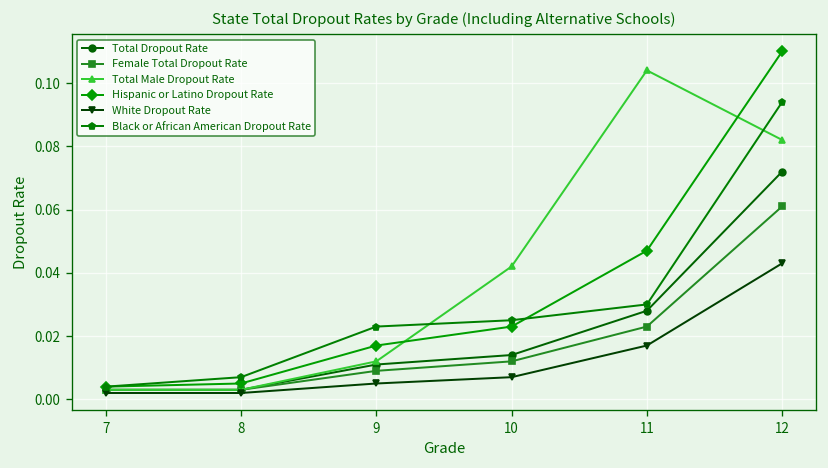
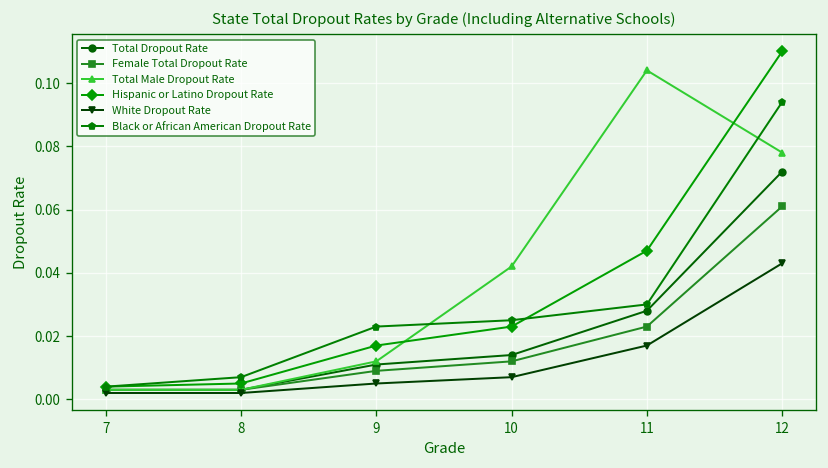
Total Male Dropout Rate, 12: 0.082 -> 0.078
